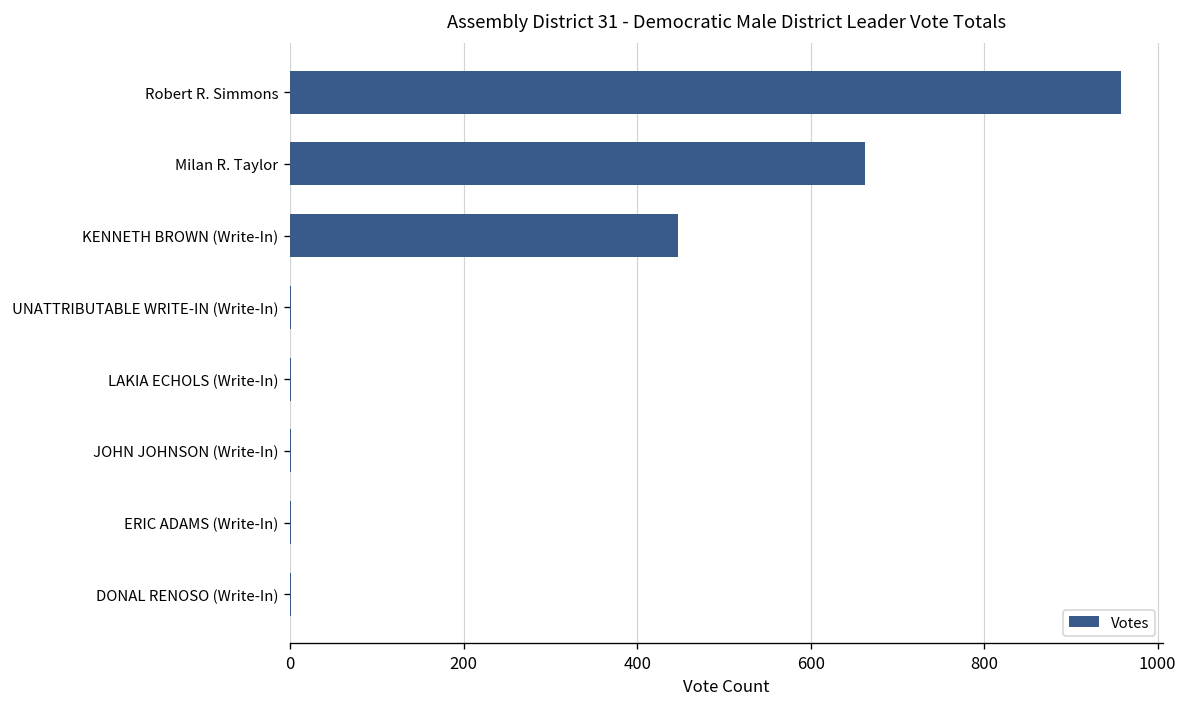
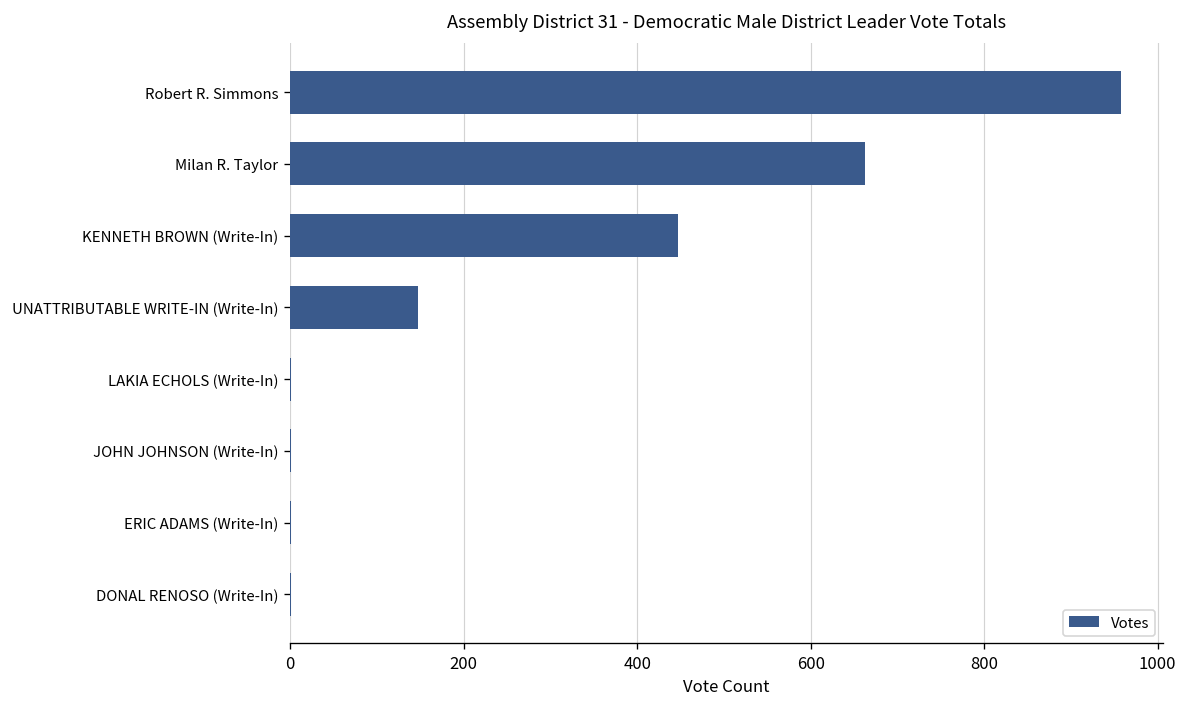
UNATTRIBUTABLE WRITE-IN (Write-In): 0 -> 150
